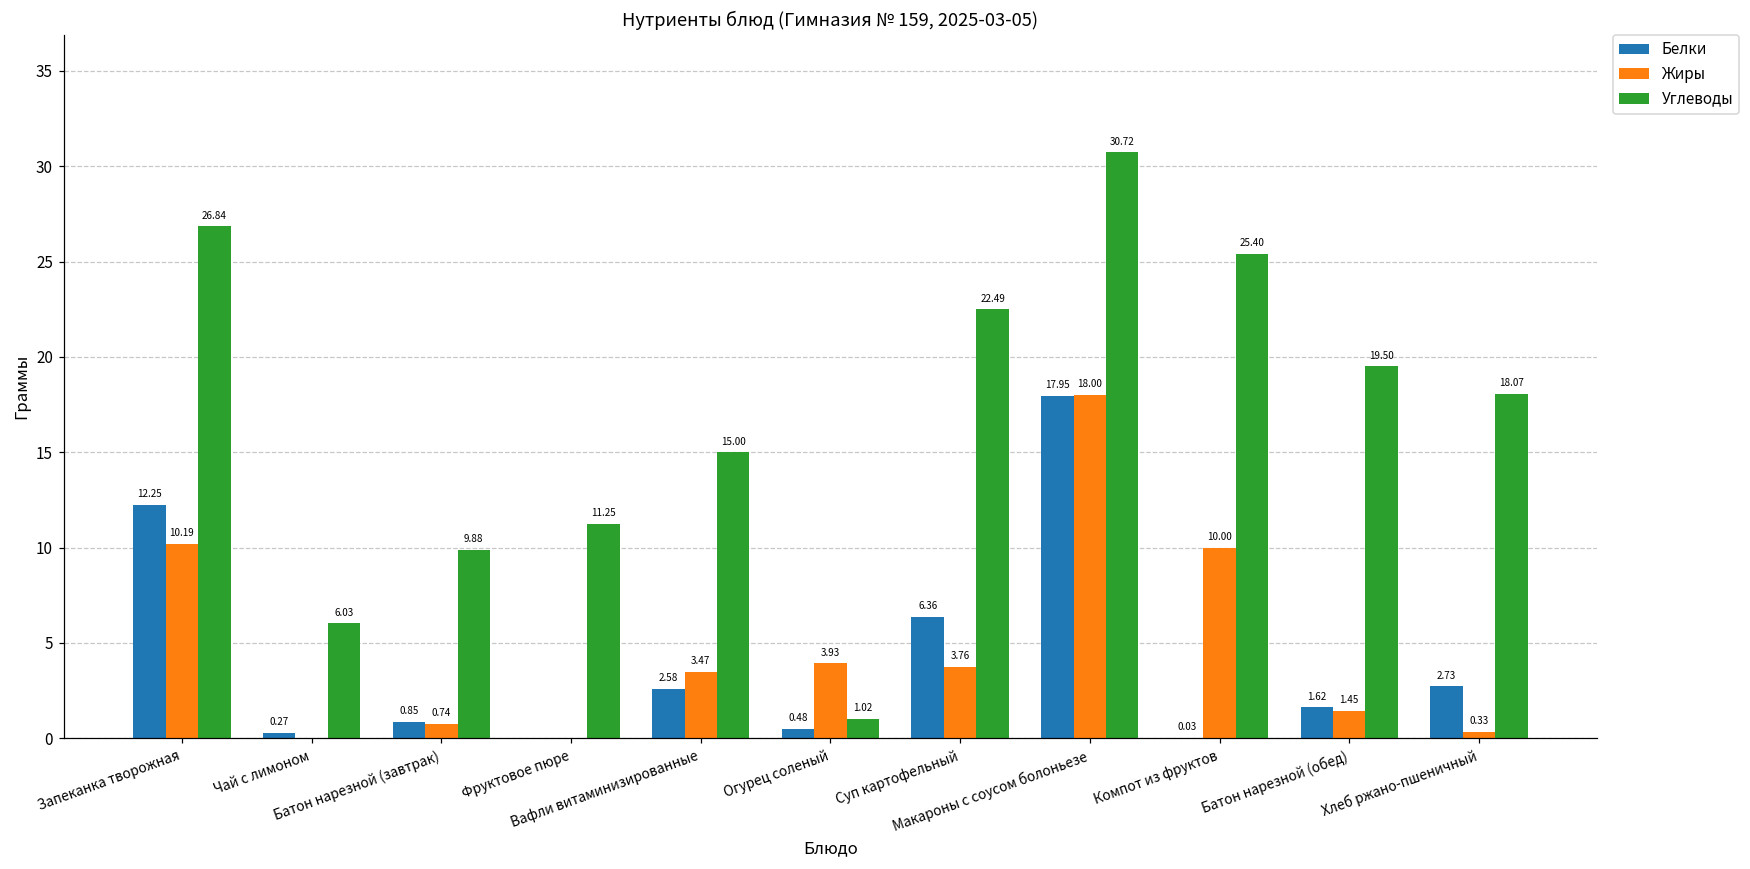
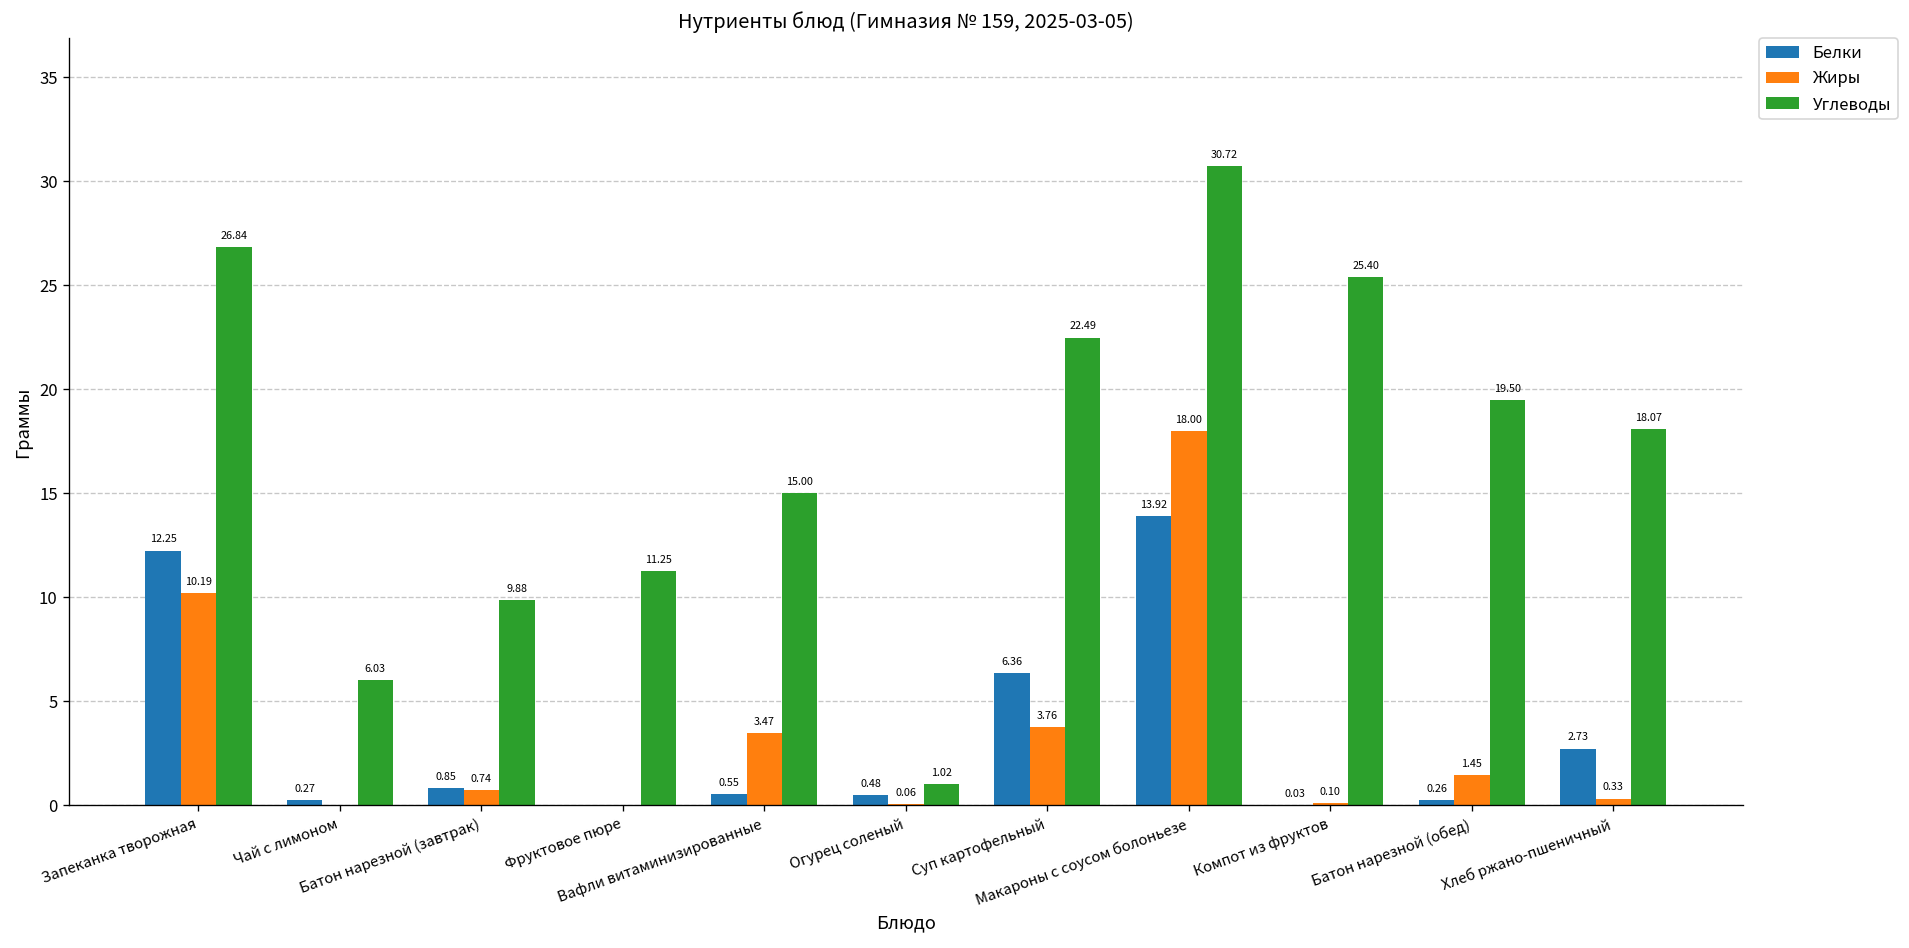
Белки, Вафли витаминизированные: 2.58 -> 0.55
Жиры, Огурец соленый: 3.93 -> 0.06
Белки, Макароны с соусом болоньезе: 17.95 -> 13.92
Жиры, Компот из фруктов: 10.00 -> 0.10
Белки, Батон нарезной (обед): 1.62 -> 0.26
